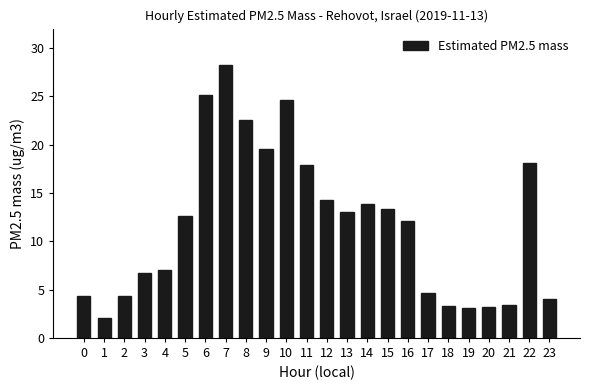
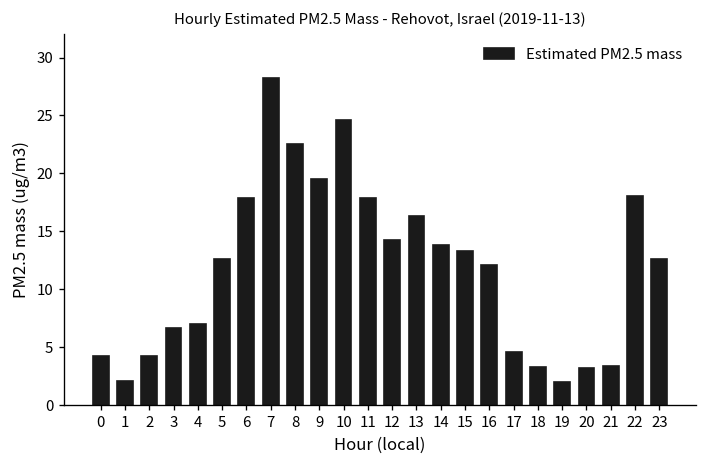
6: 25 -> 18
13: 13 -> 16
19: 3 -> 2
23: 4 -> 13
